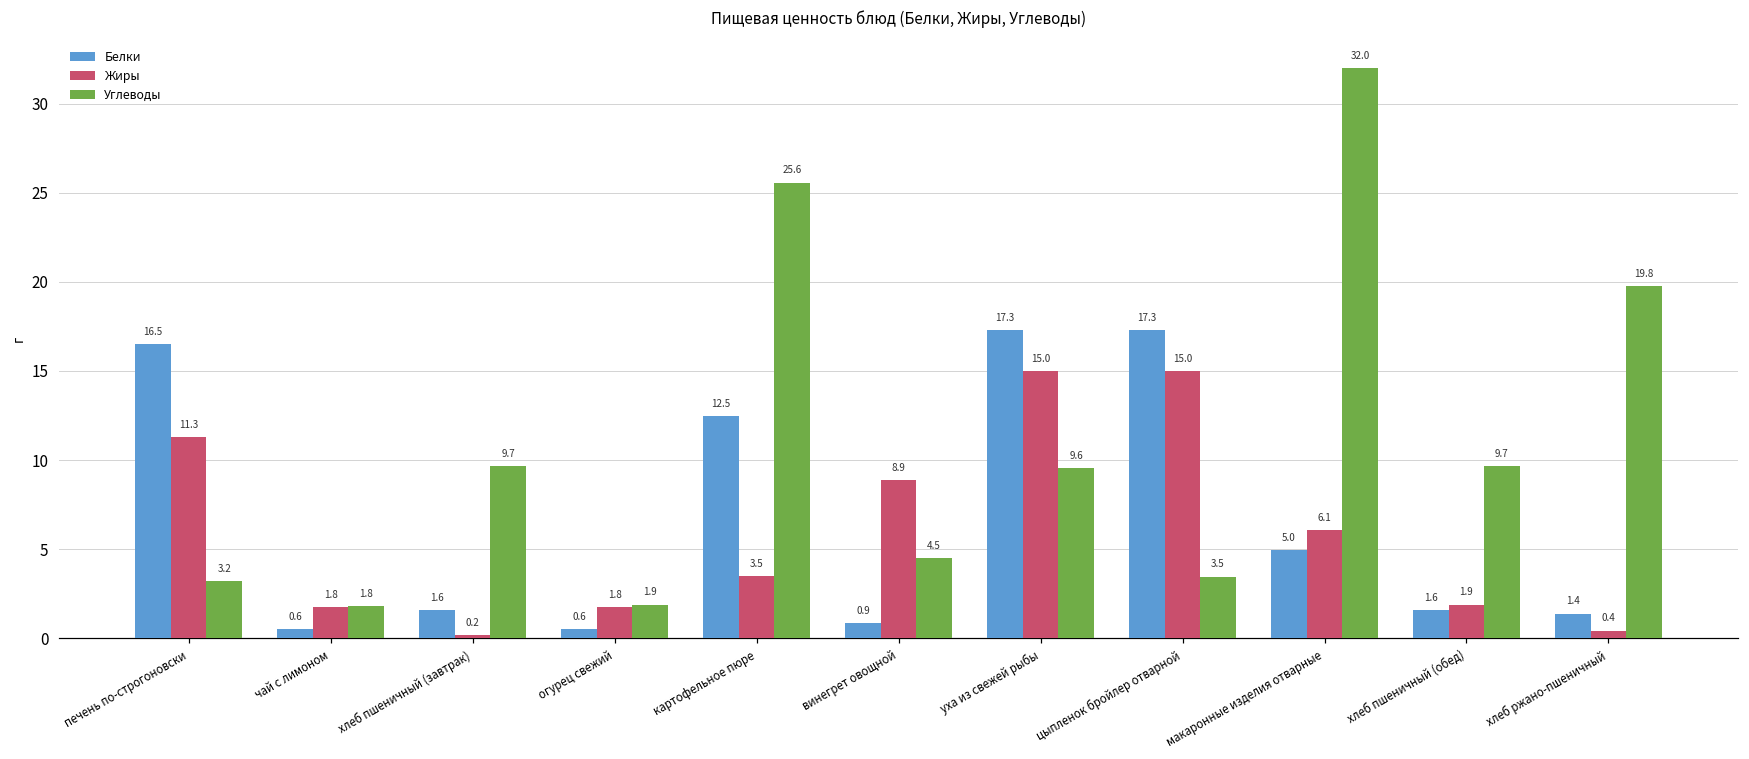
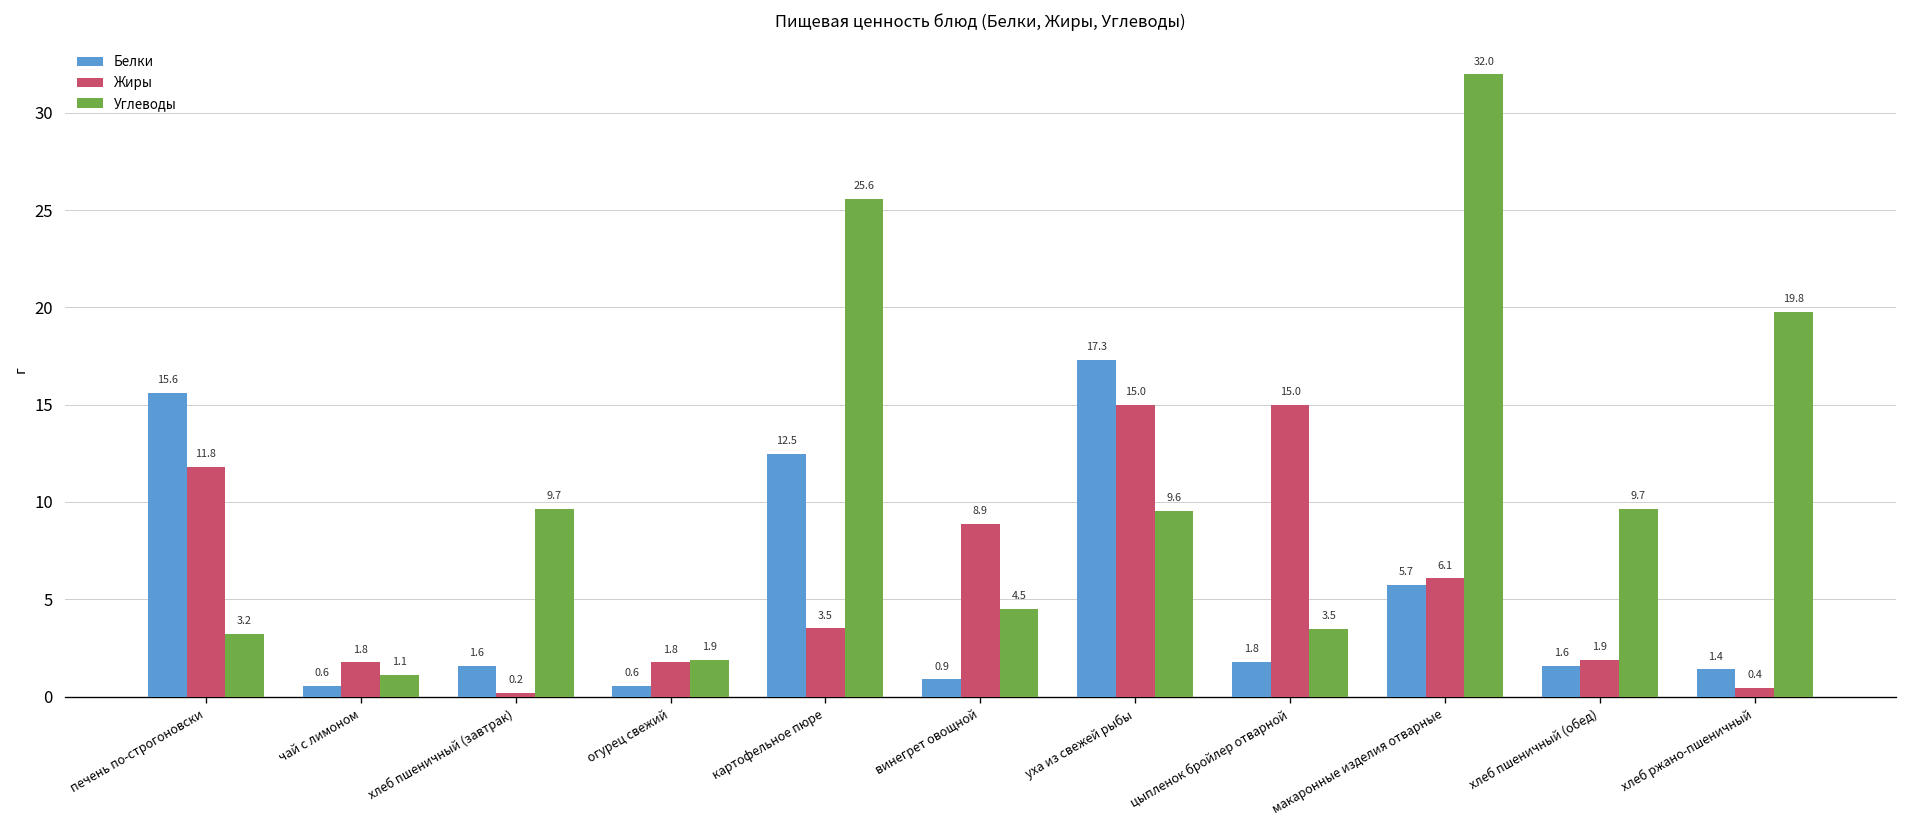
Белки, печень по-строгоновски: 16.5 -> 15.6
Жиры, печень по-строгоновски: 11.3 -> 11.8
Углеводы, чай с лимоном: 1.8 -> 1.1
Белки, цыпленок бройлер отварной: 17.3 -> 1.8
Белки, макаронные изделия отварные: 5.0 -> 5.7
